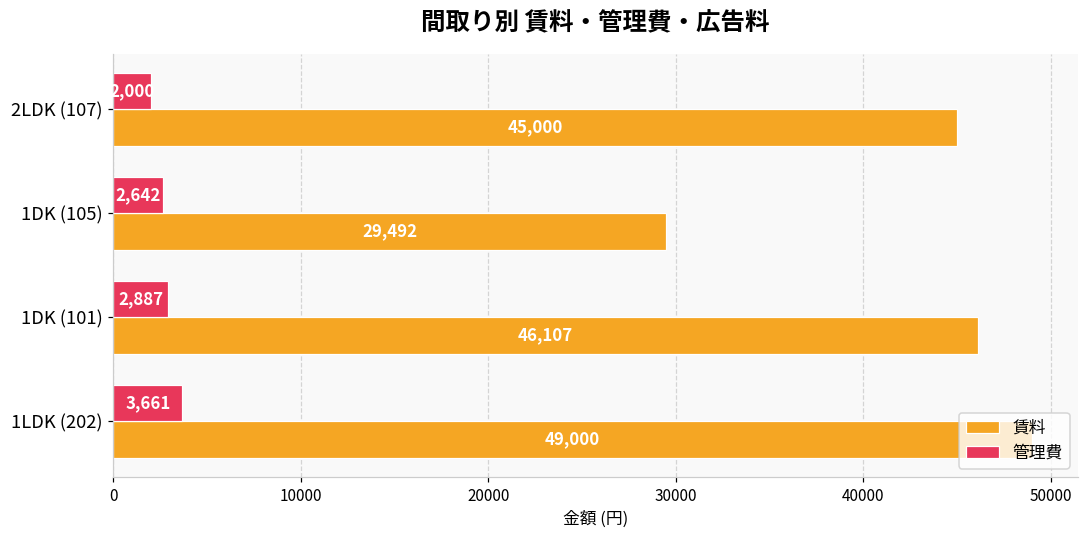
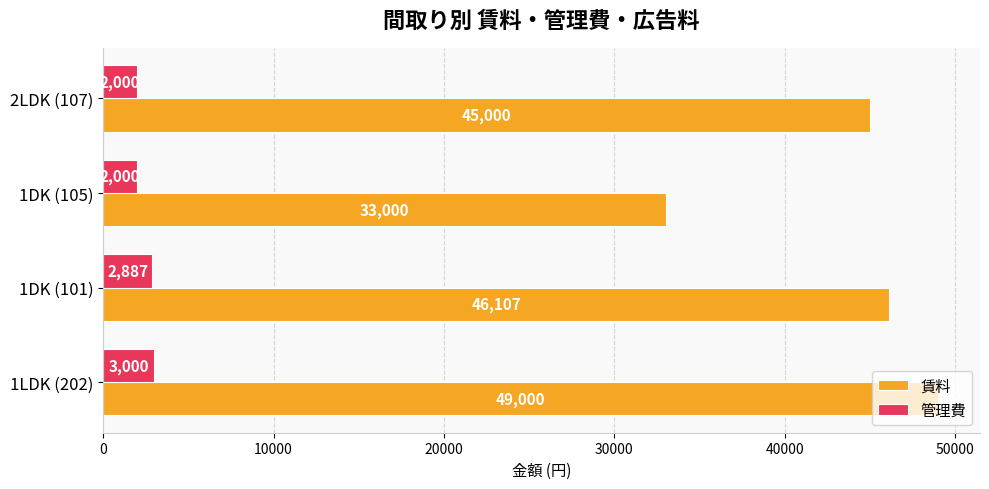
管理費, 1DK (105): 2,642 -> 2,000
賃料, 1DK (105): 29,492 -> 33,000
管理費, 1LDK (202): 3,661 -> 3,000
